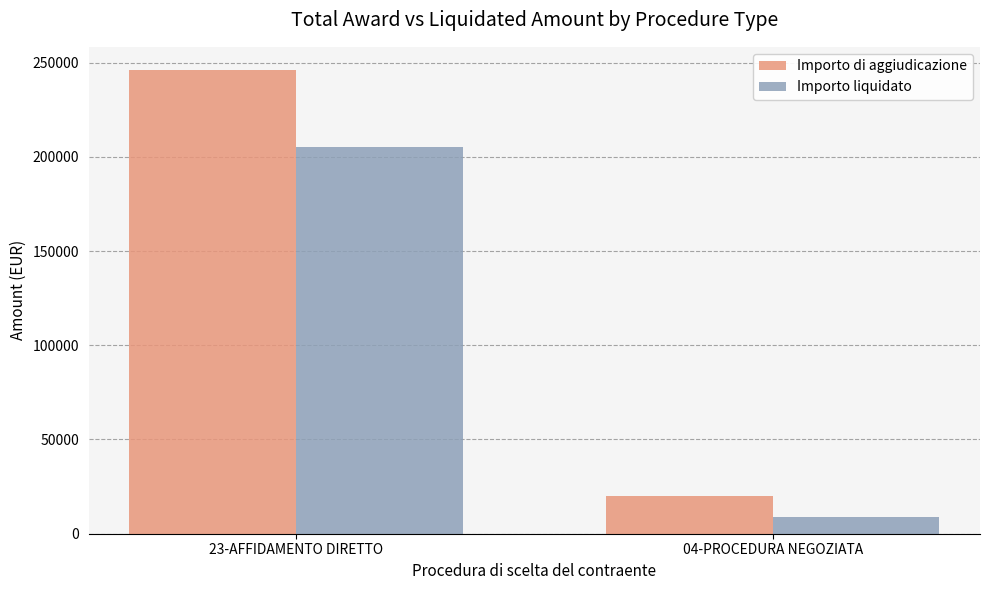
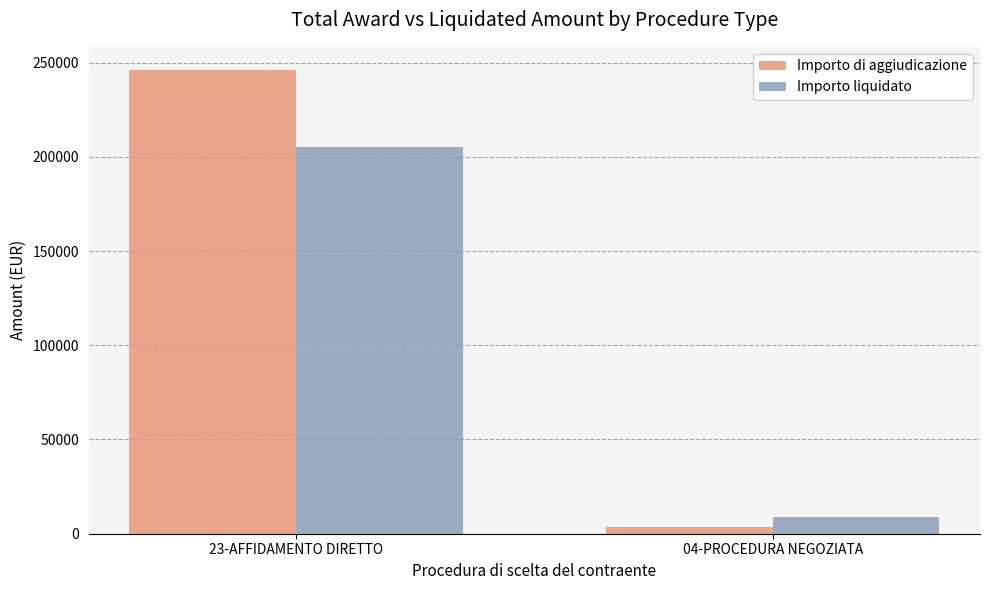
Importo di aggiudicazione, 04-PROCEDURA NEGOZIATA: 20000 -> 3000
